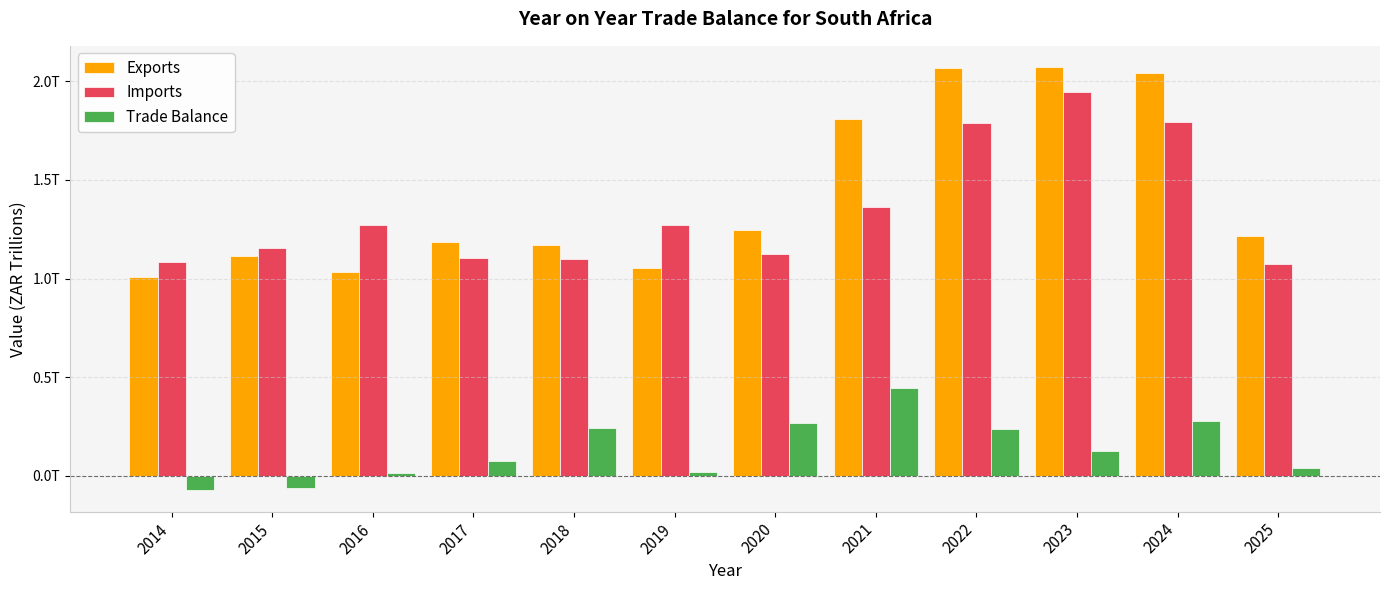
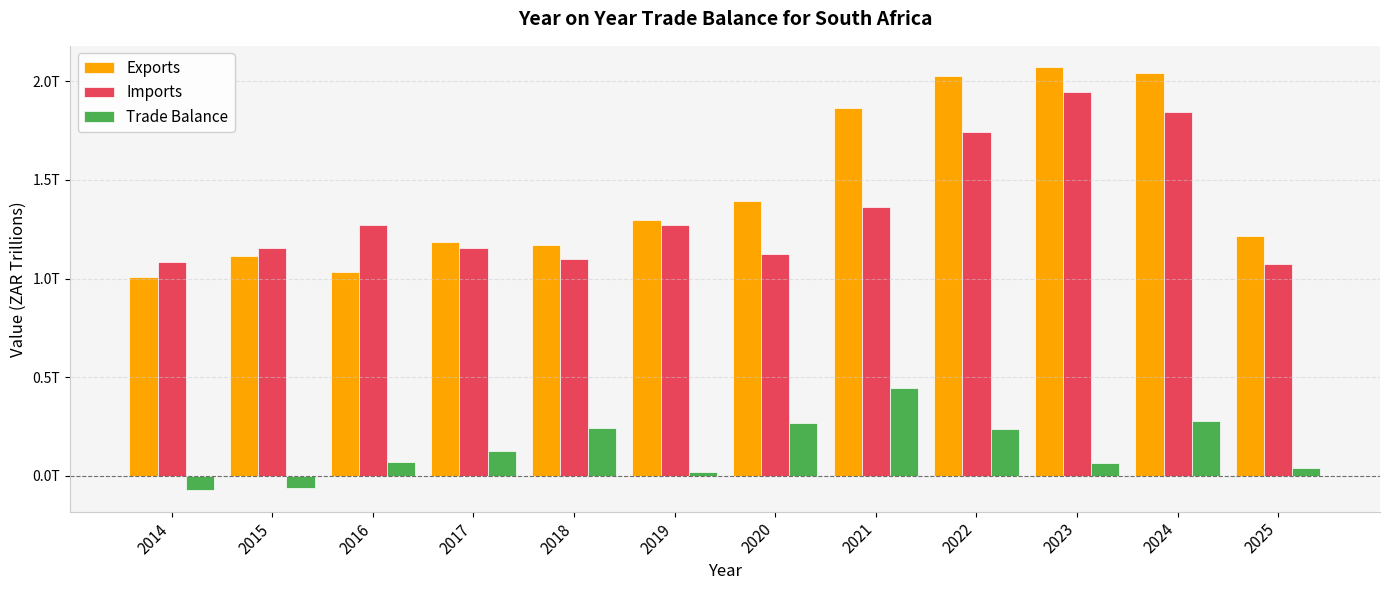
Trade Balance, 2016: 0.02T -> 0.07T
Imports, 2017: 1.11T -> 1.16T
Trade Balance, 2017: 0.08T -> 0.13T
Exports, 2019: 1.05T -> 1.29T
Exports, 2020: 1.25T -> 1.39T
Exports, 2021: 1.81T -> 1.87T
Exports, 2022: 2.07T -> 2.03T
Imports, 2022: 1.79T -> 1.74T
Trade Balance, 2023: 0.13T -> 0.06T
Imports, 2024: 1.80T -> 1.84T
